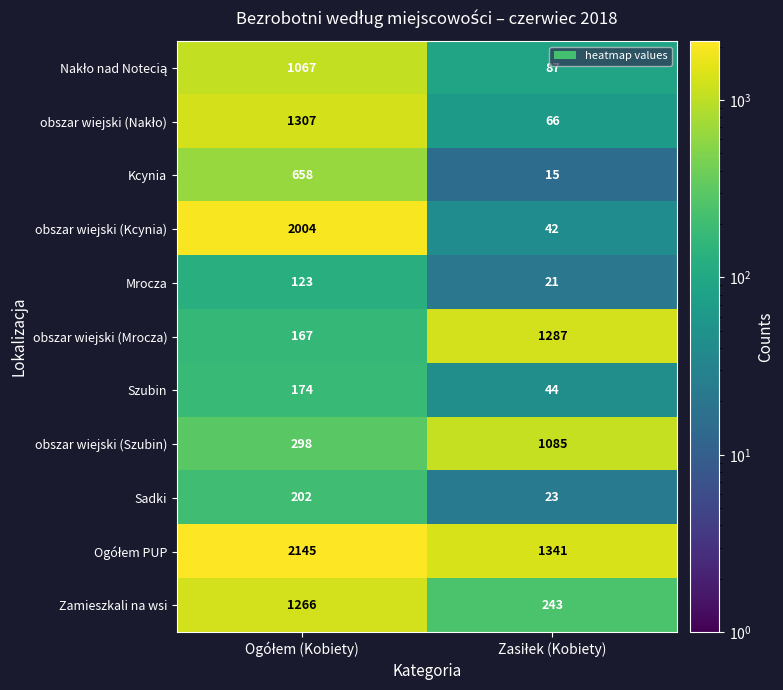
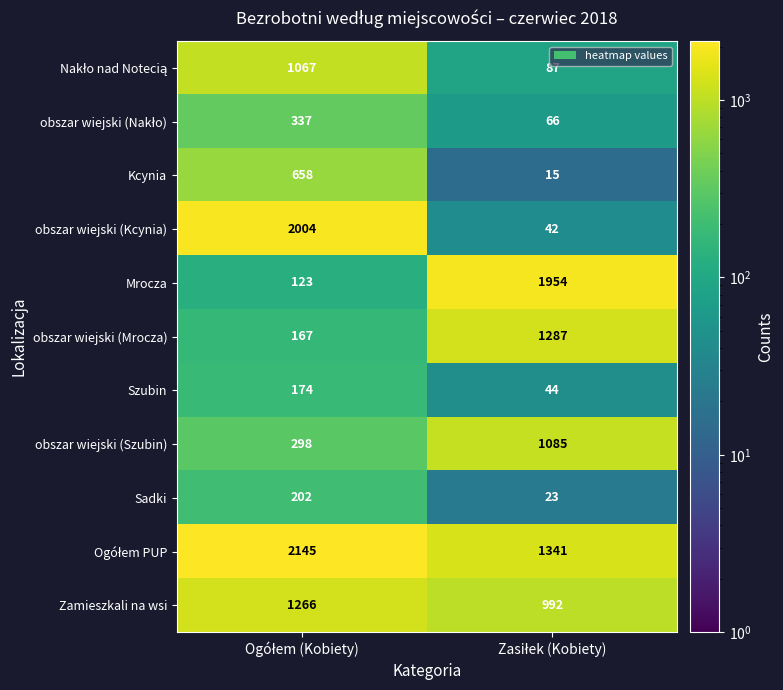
obszar wiejski (Nakło), Ogółem (Kobiety): 1307 -> 337
Mrocza, Zasiłek (Kobiety): 21 -> 1954
Zamieszkali na wsi, Zasiłek (Kobiety): 243 -> 992
